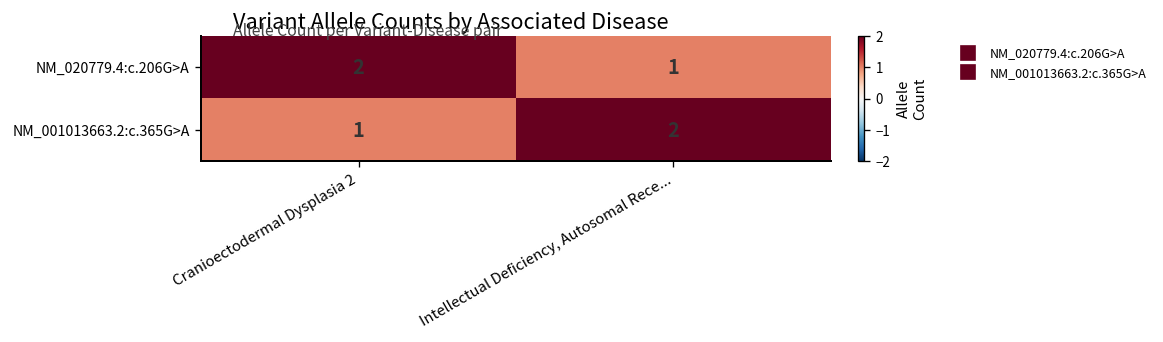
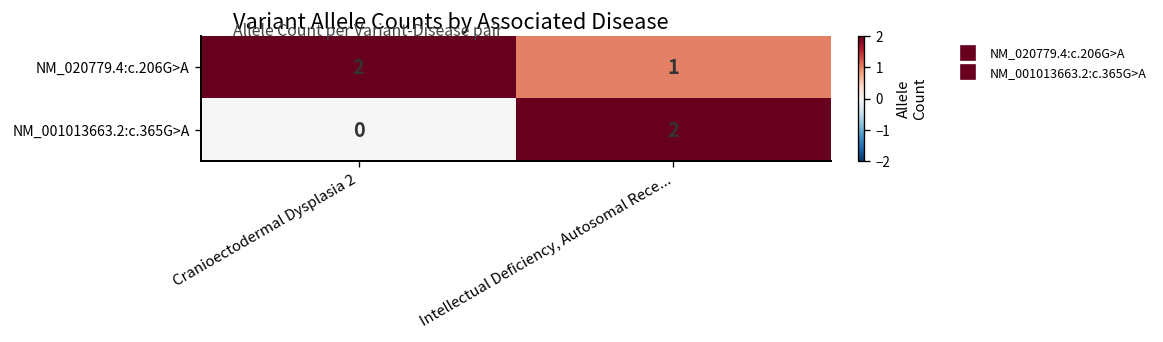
NM_001013663.2:c.365G>A, Cranioectodermal Dysplasia 2: 1 -> 0
